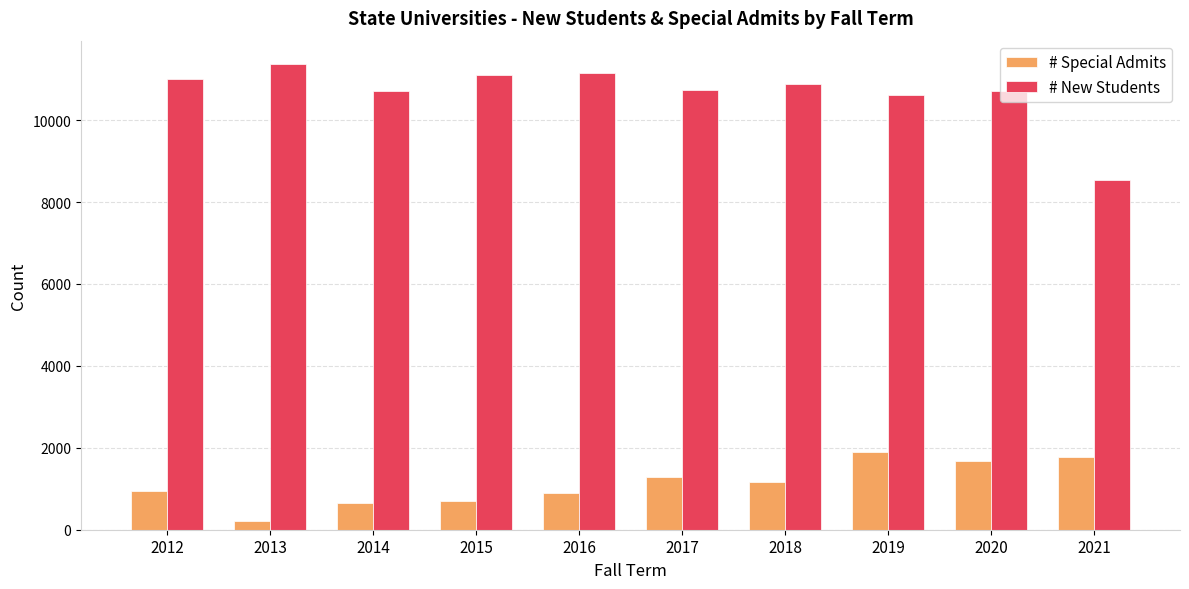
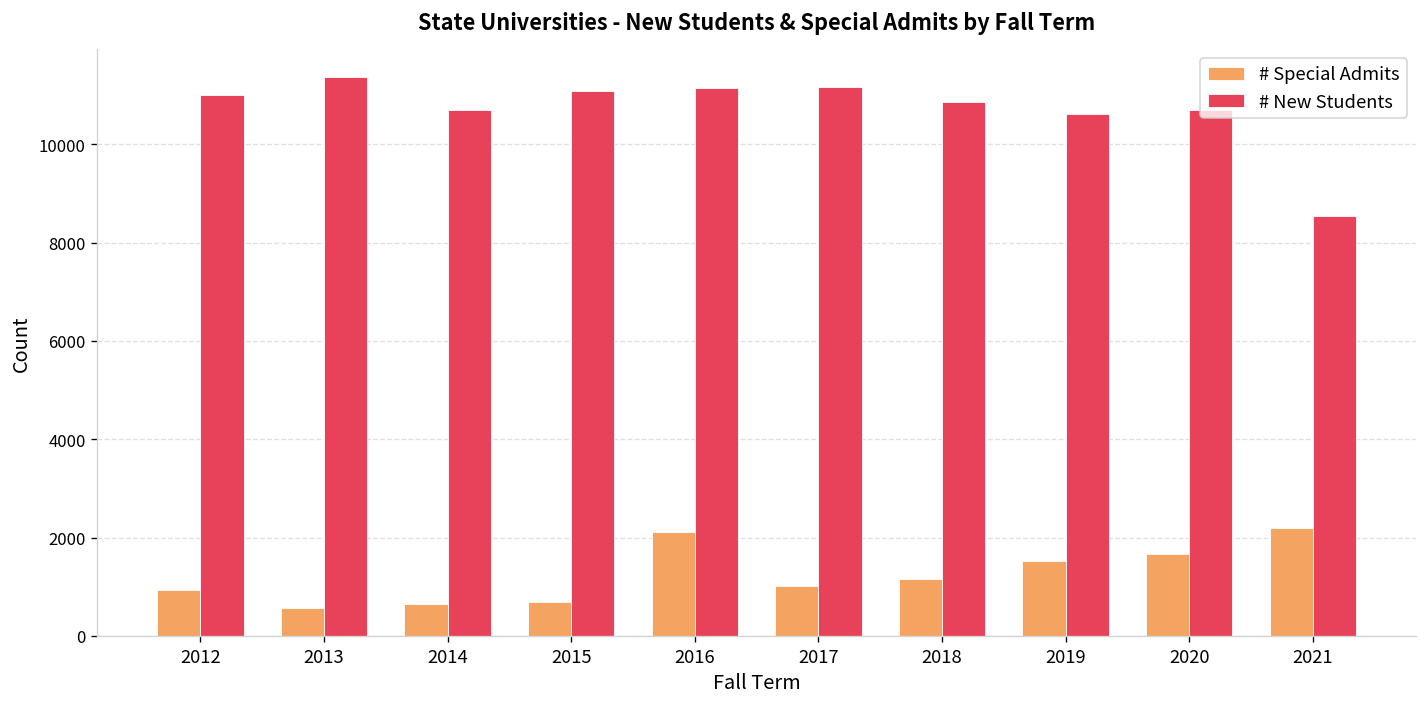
# Special Admits, 2013: 200 -> 600
# Special Admits, 2016: 900 -> 2100
# Special Admits, 2017: 1300 -> 1000
# New Students, 2017: 10700 -> 11200
# Special Admits, 2019: 1900 -> 1500
# Special Admits, 2021: 1800 -> 2200
